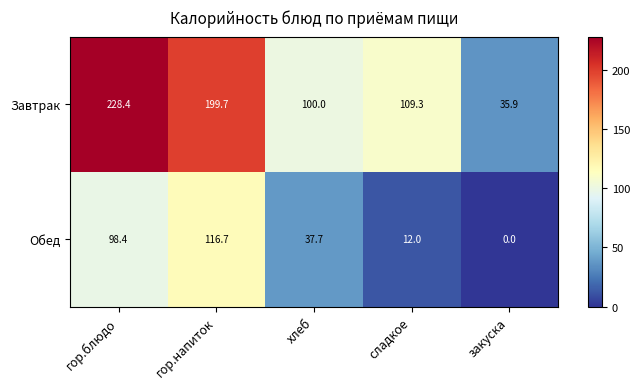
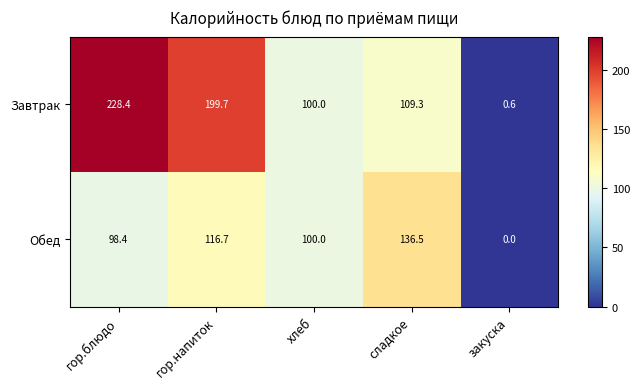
Завтрак, закуска: 35.9 -> 0.6
Обед, хлеб: 37.7 -> 100.0
Обед, сладкое: 12.0 -> 136.5
